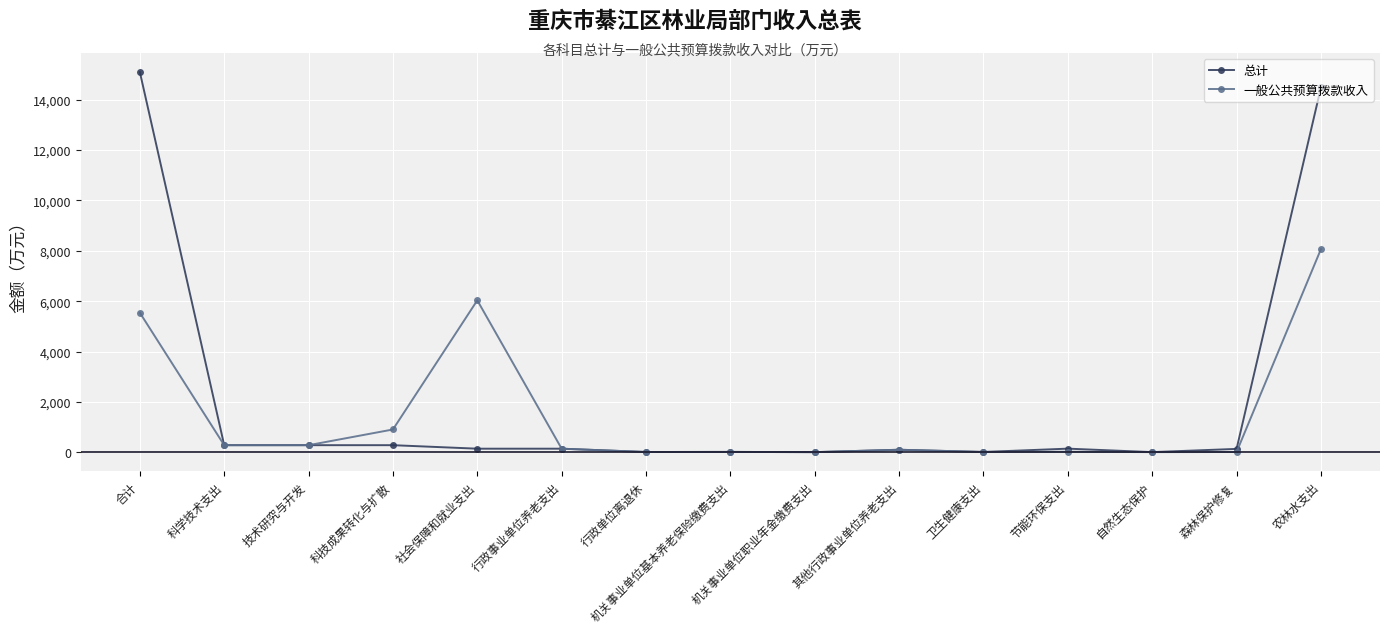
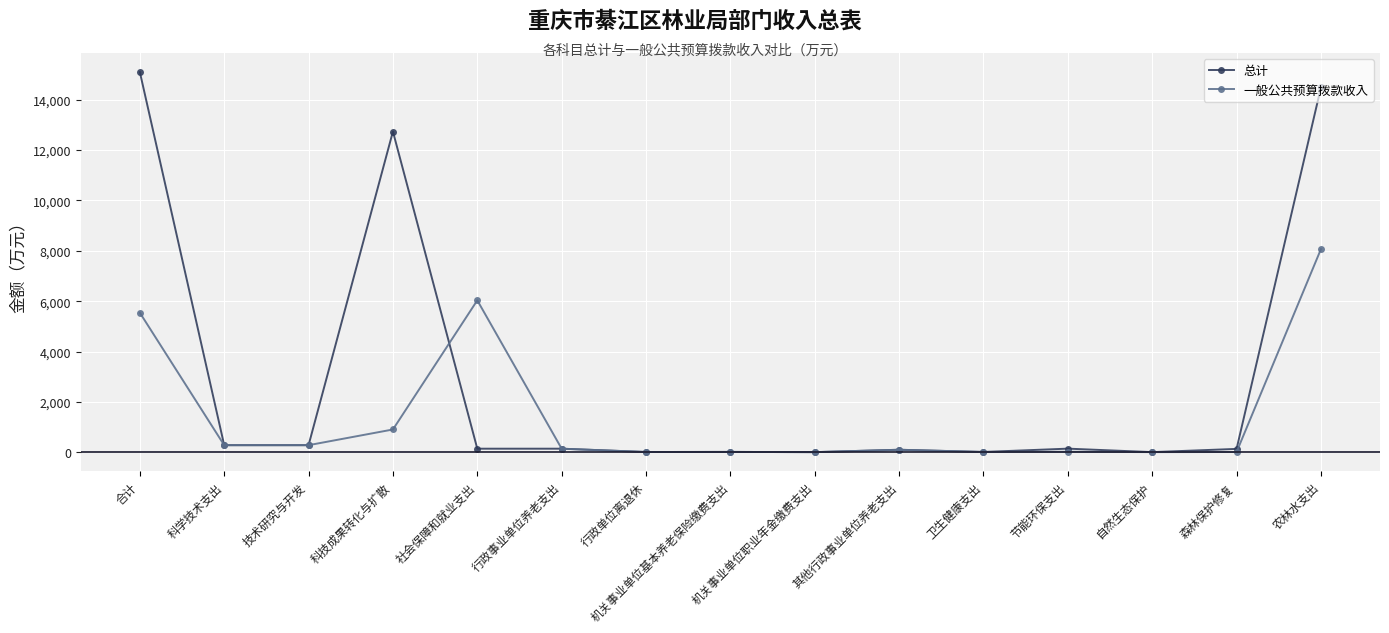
总计, 科技成果转化与扩散: 300 -> 12,700
